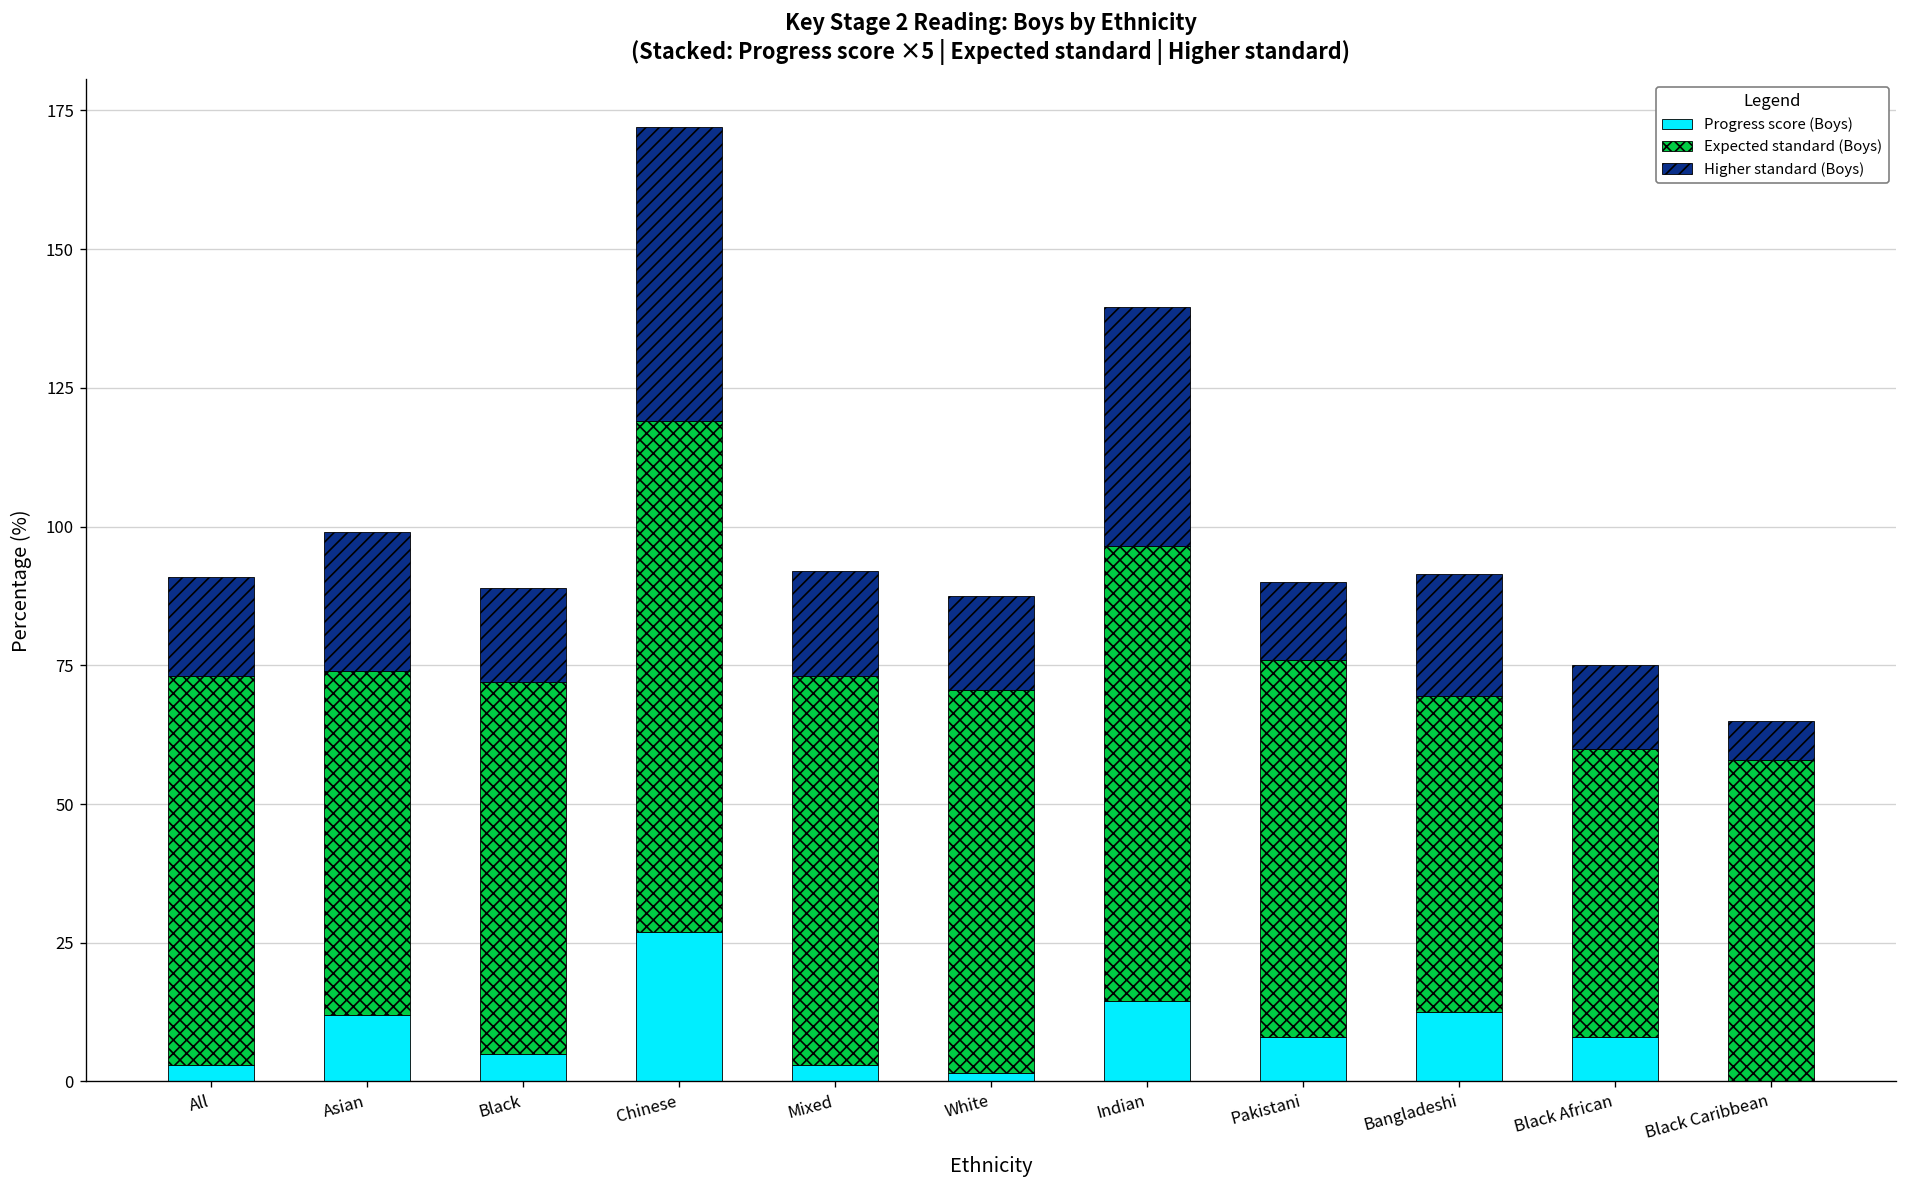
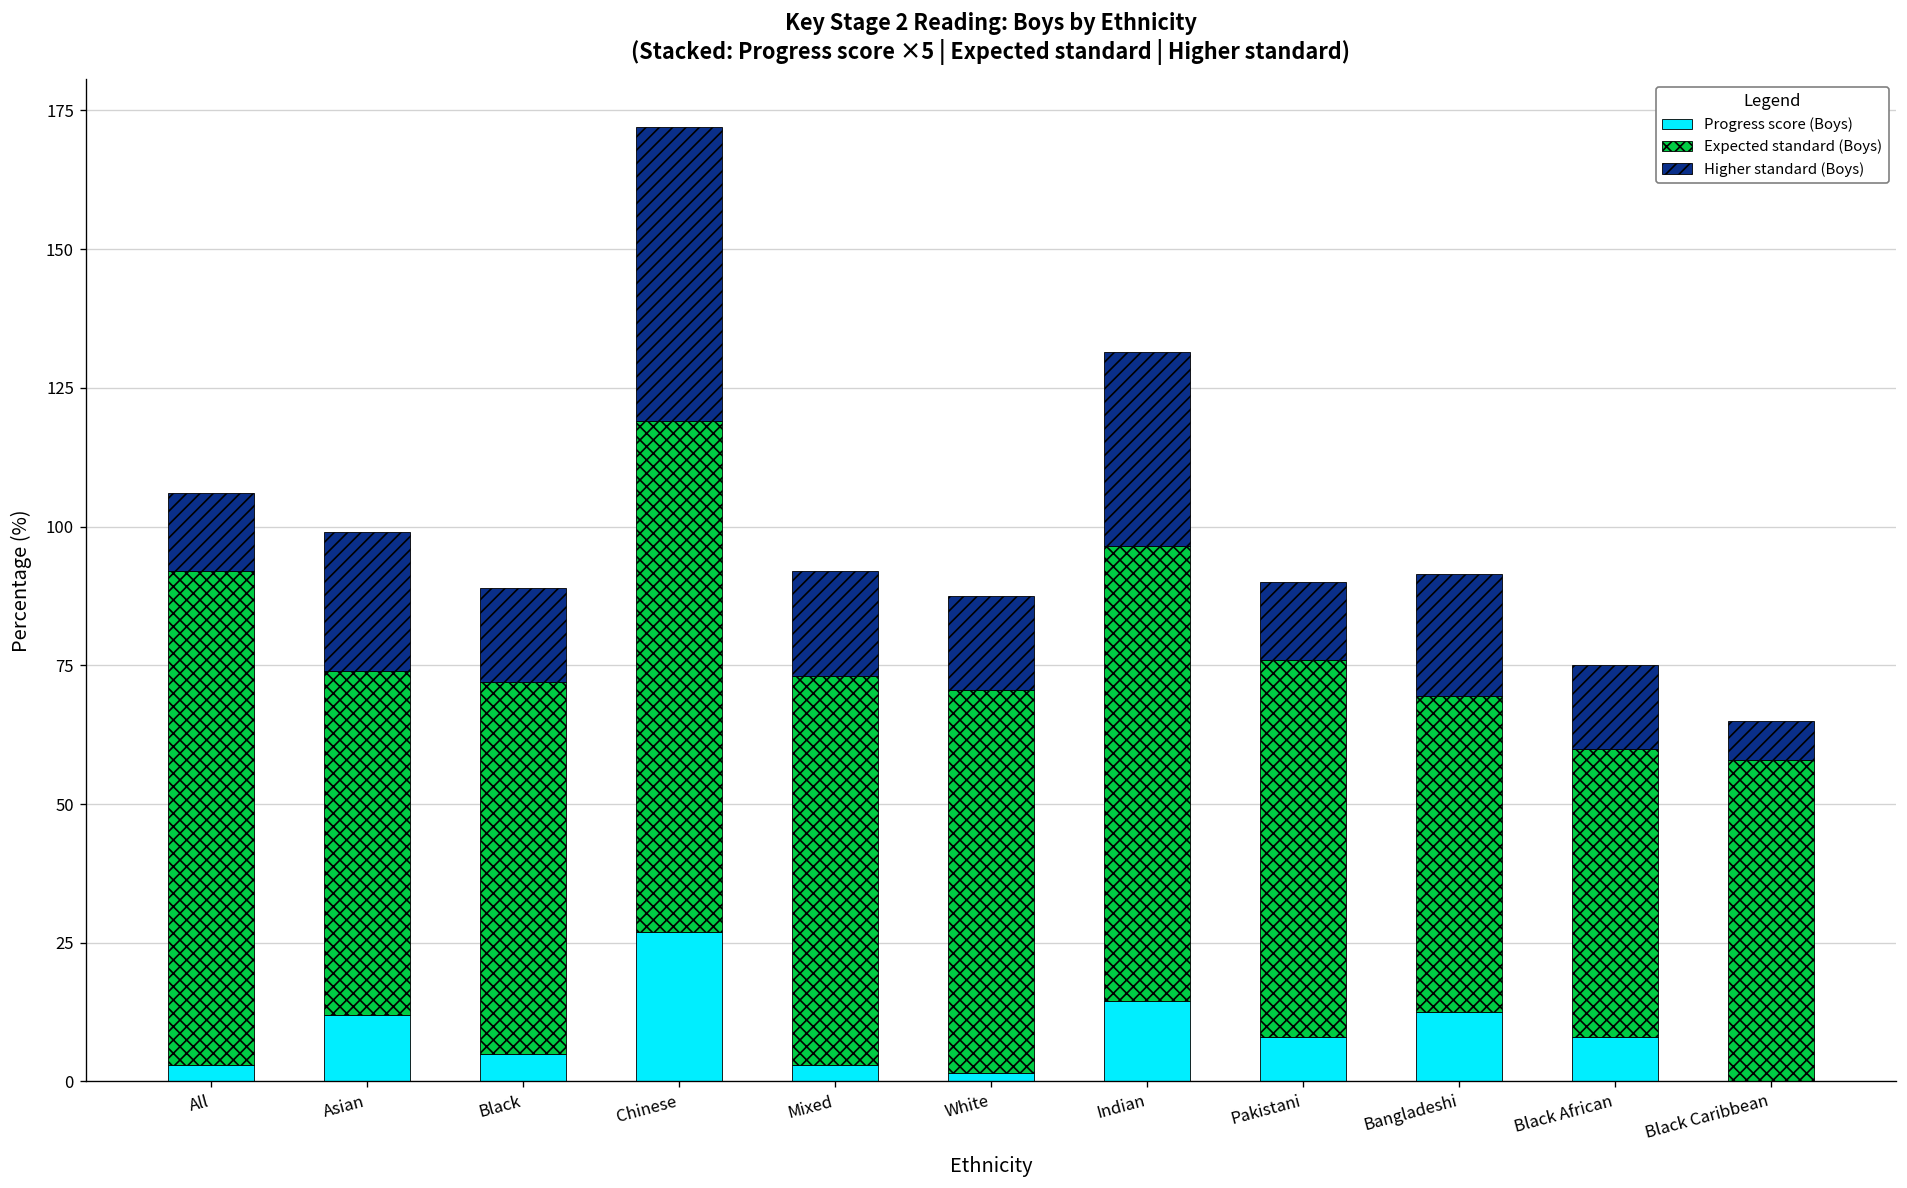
Expected standard (Boys), All: 70 -> 89
Higher standard (Boys), All: 18 -> 14
Higher standard (Boys), Indian: 43 -> 35
